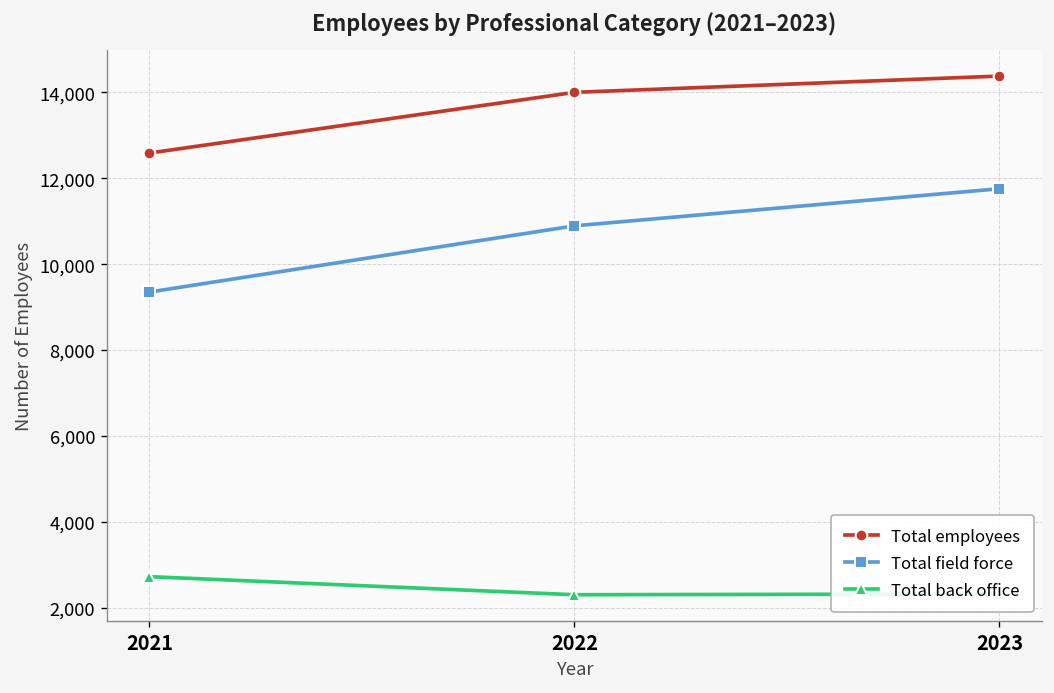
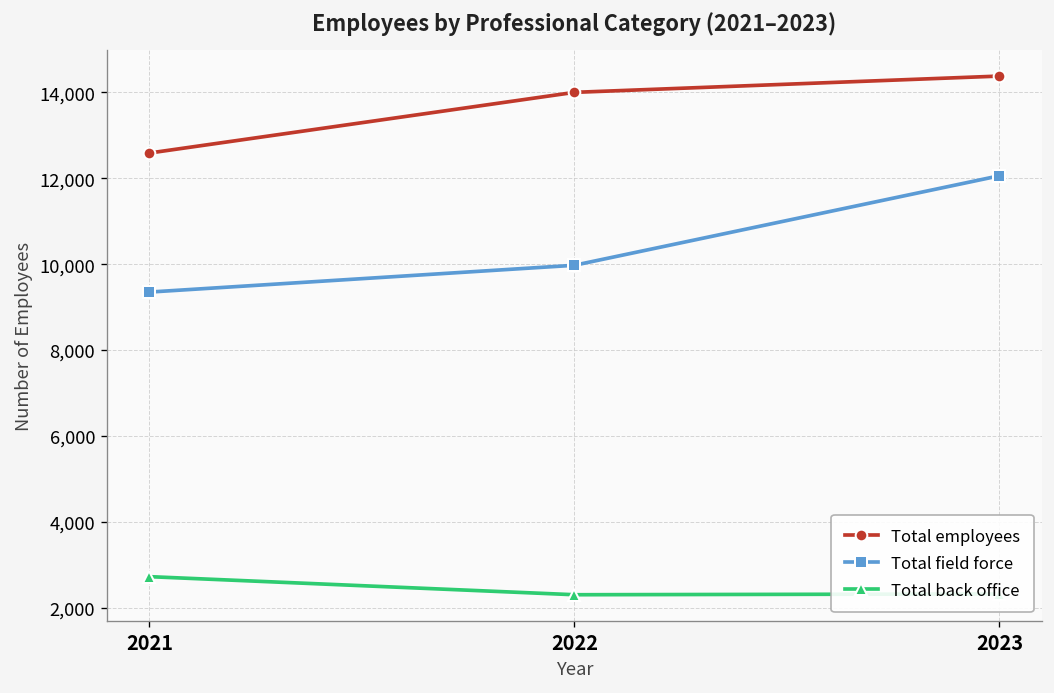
Total field force, 2022: 10,900 -> 10,000
Total field force, 2023: 11,800 -> 12,100
